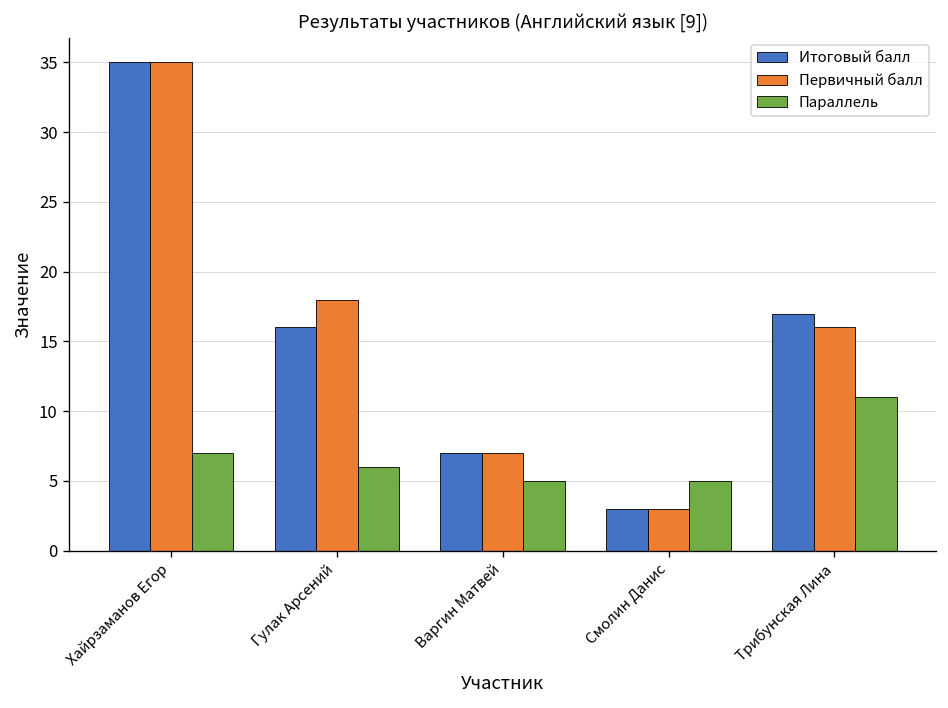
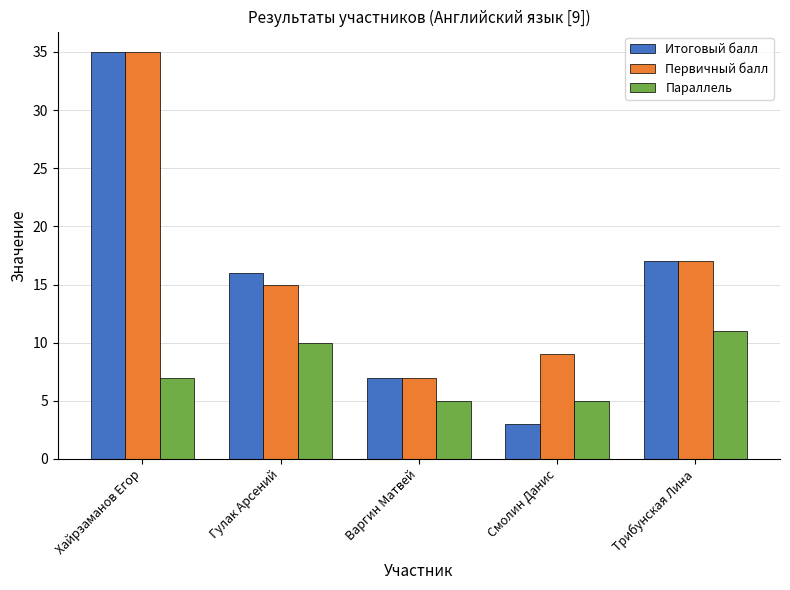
Первичный балл, Гулак Арсений: 18 -> 15
Параллель, Гулак Арсений: 6 -> 10
Первичный балл, Смолин Данис: 3 -> 9
Первичный балл, Трибунская Лина: 16 -> 17
